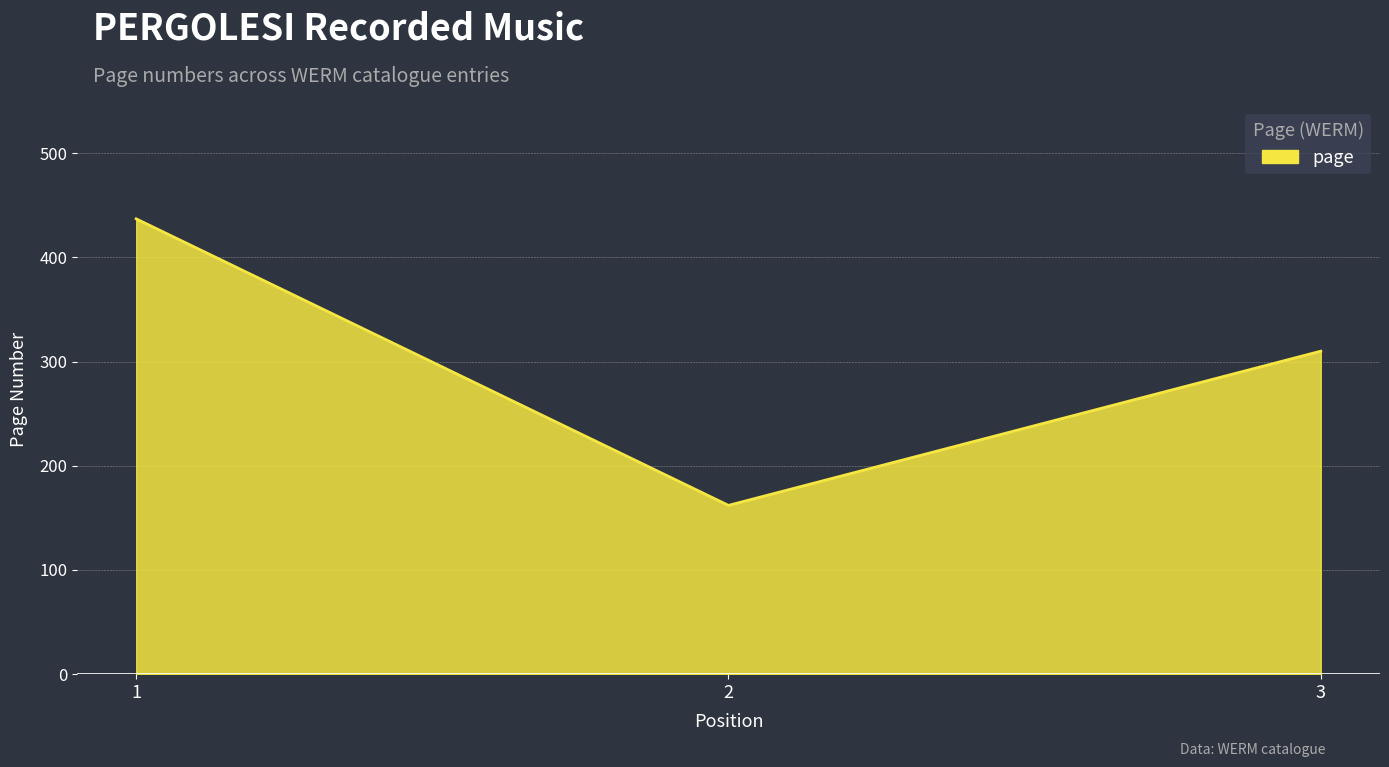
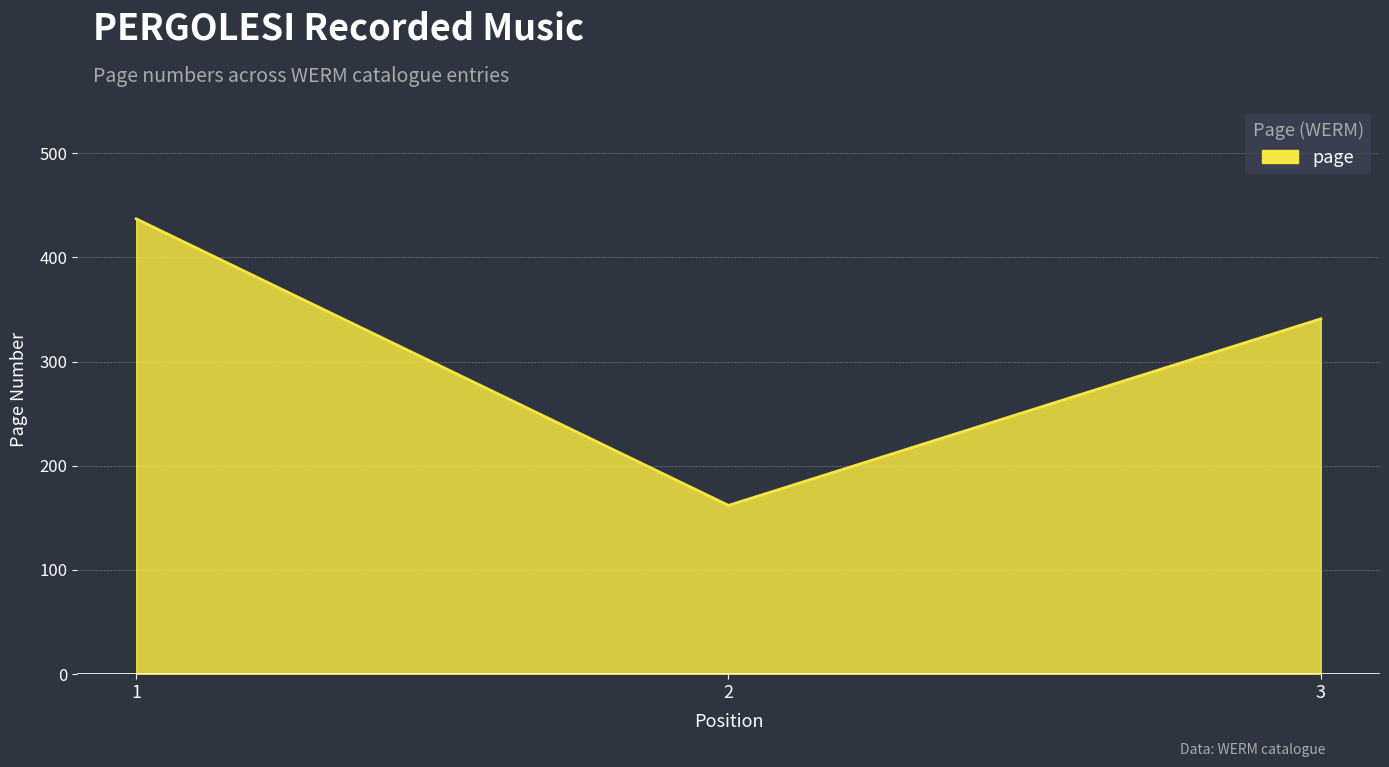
3: 310 -> 341
